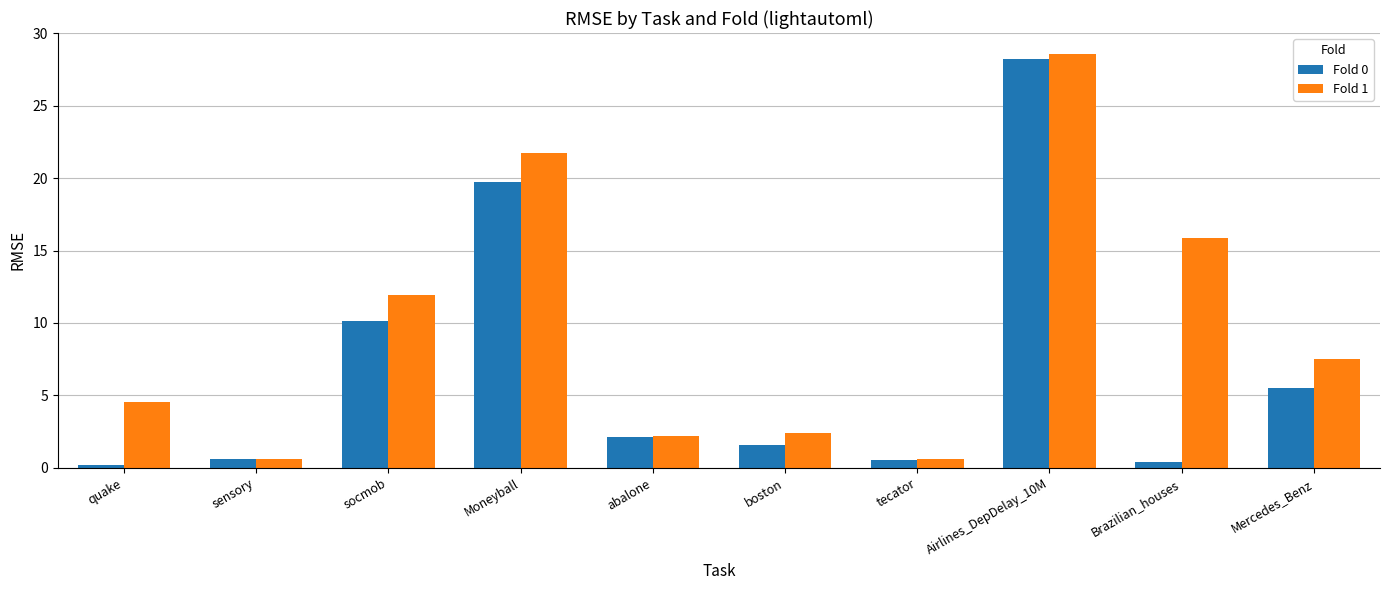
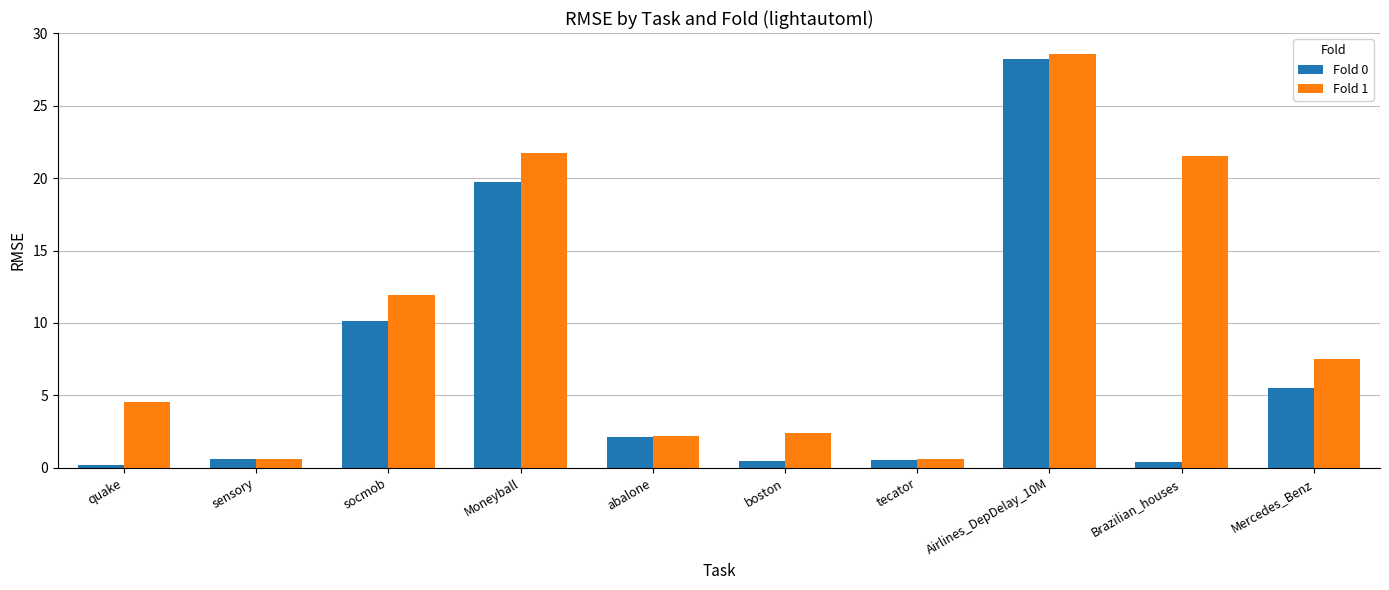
Fold 0, boston: 1.6 -> 0.5
Fold 1, Brazilian_houses: 15.9 -> 21.6
